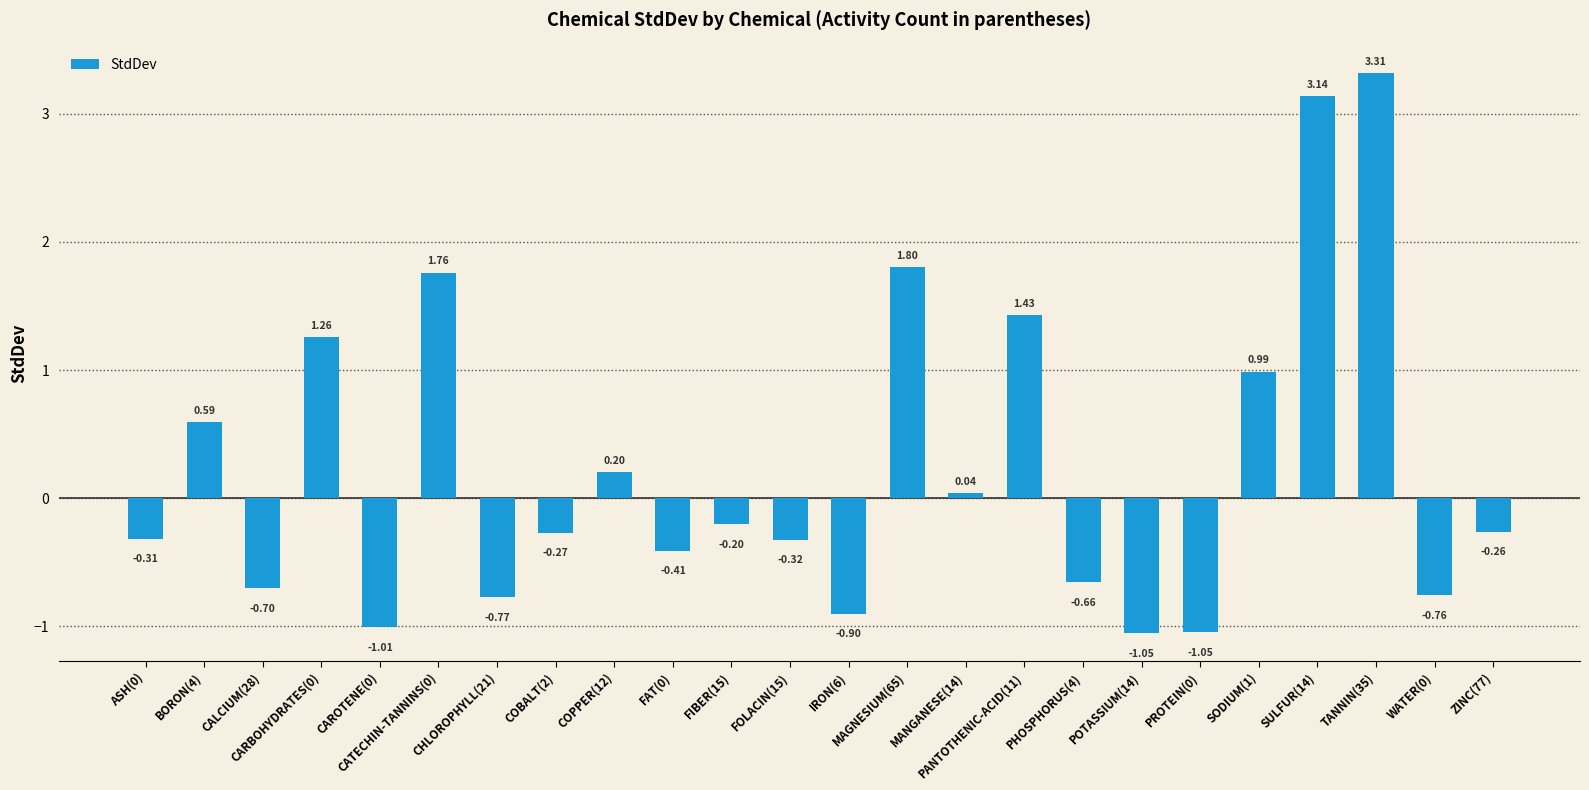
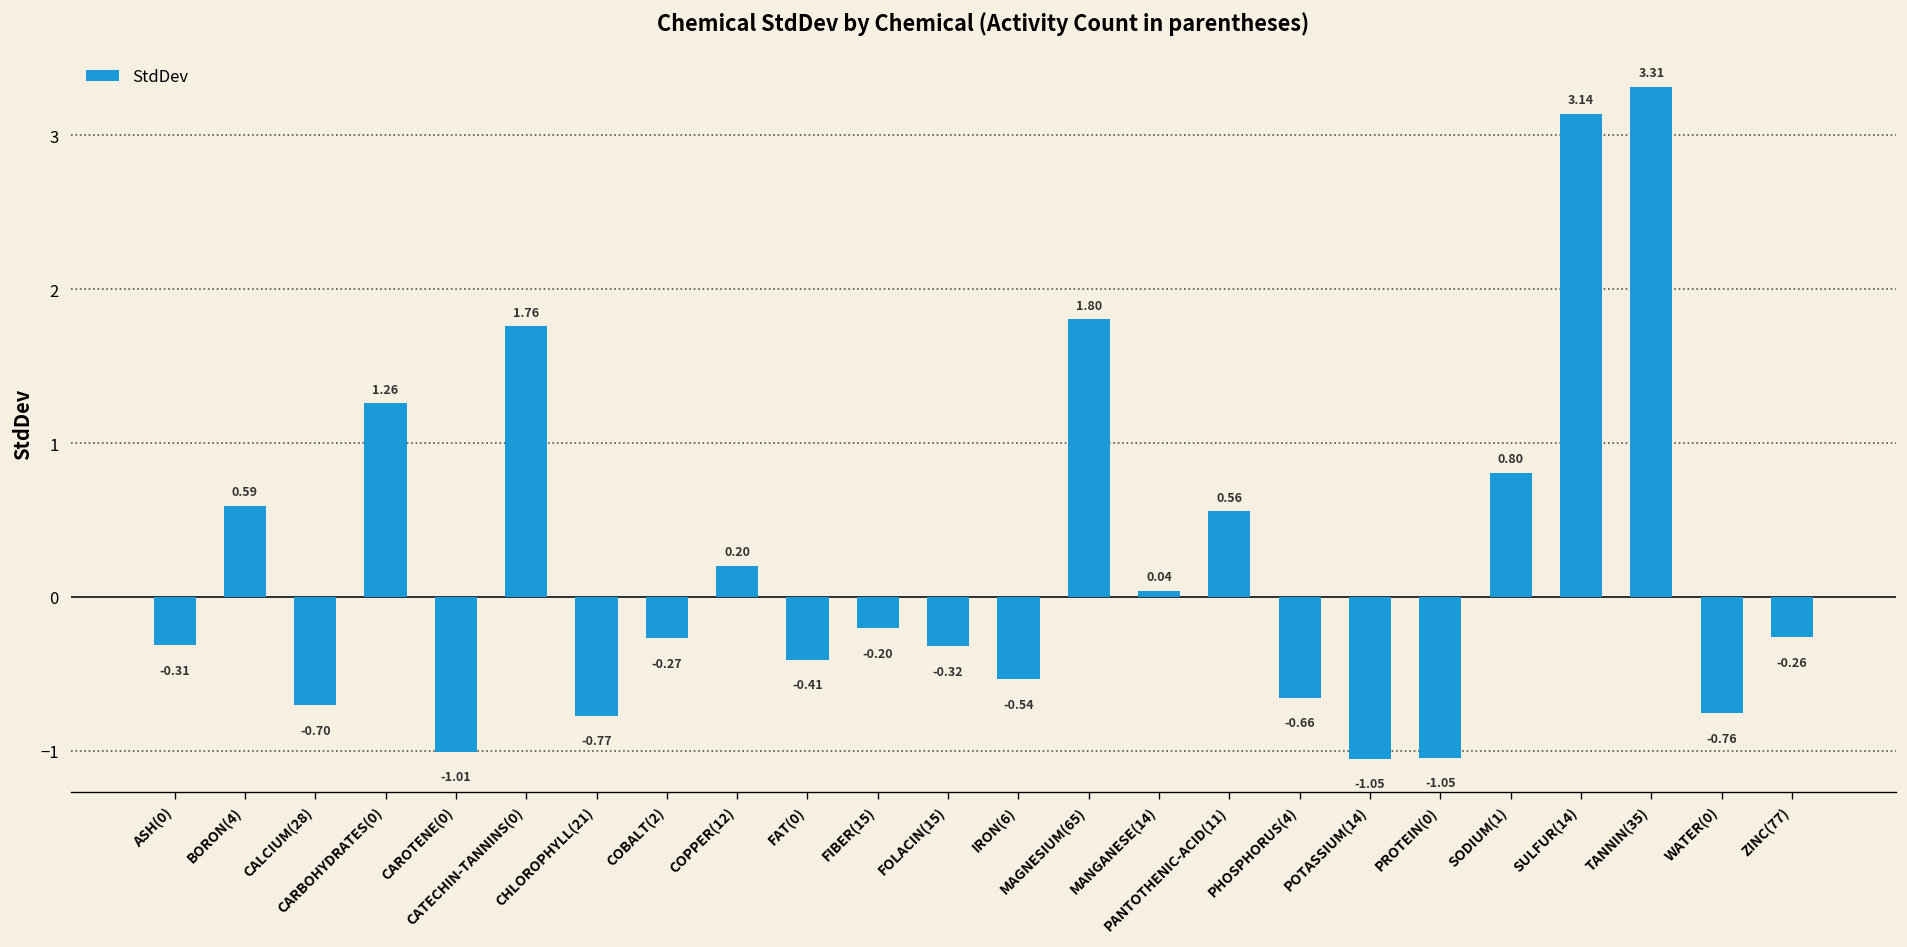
IRON(6): -0.90 -> -0.54
PANTOTHENIC-ACID(11): 1.43 -> 0.56
SODIUM(1): 0.99 -> 0.80
